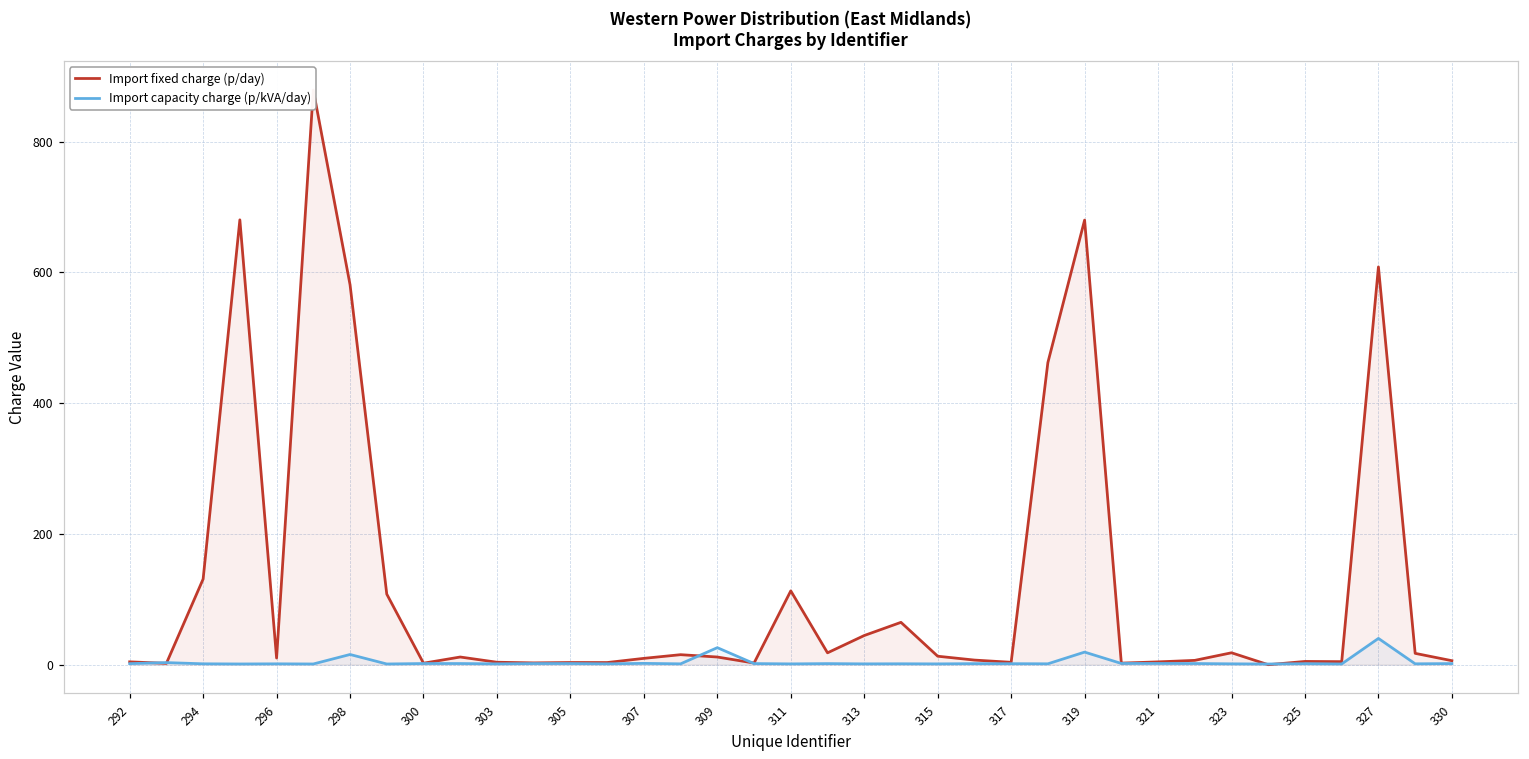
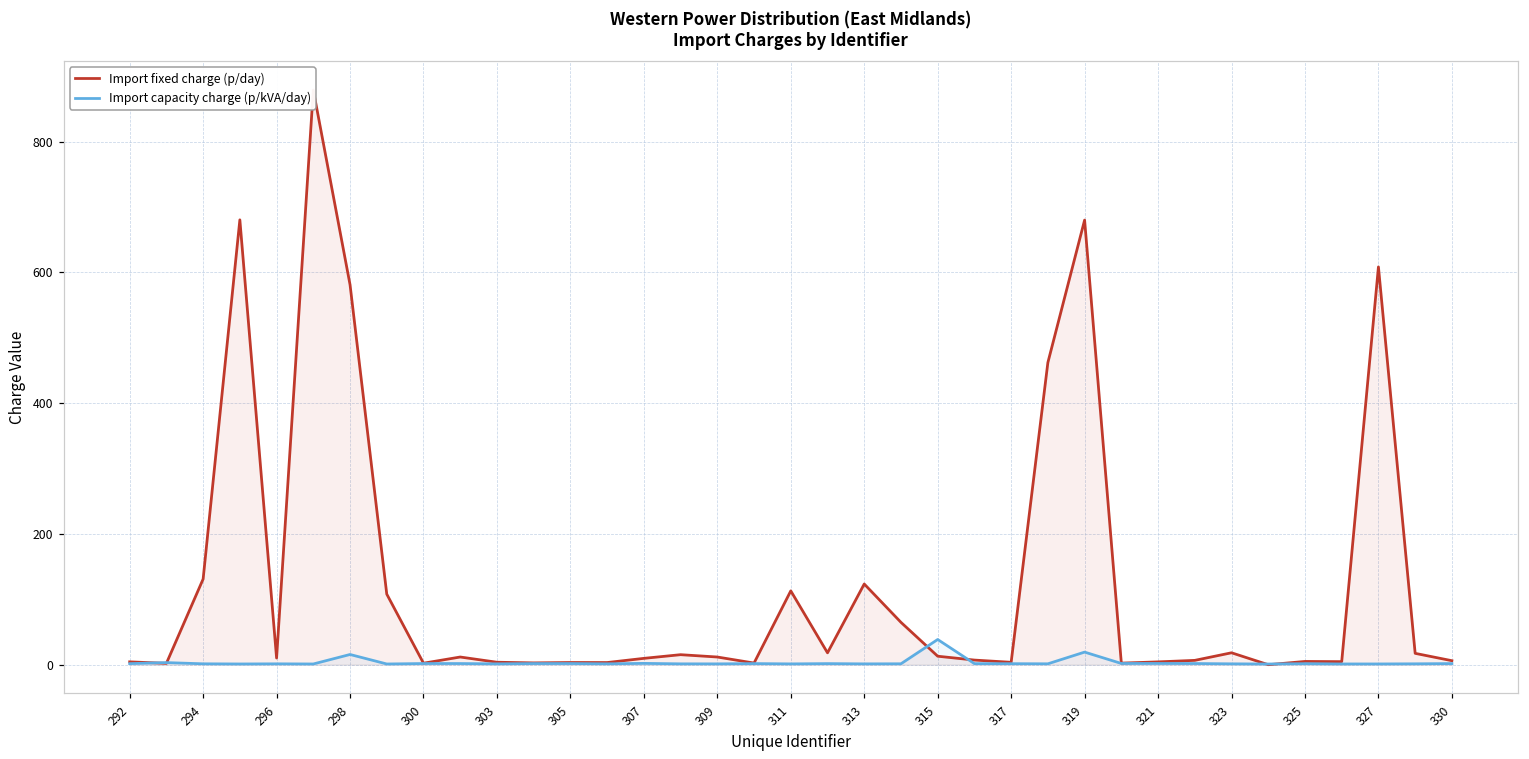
Import capacity charge (p/kVA/day), 309: 30 -> 0
Import fixed charge (p/day), 313: 40 -> 120
Import capacity charge (p/kVA/day), 315: 0 -> 40
Import capacity charge (p/kVA/day), 327: 40 -> 0
